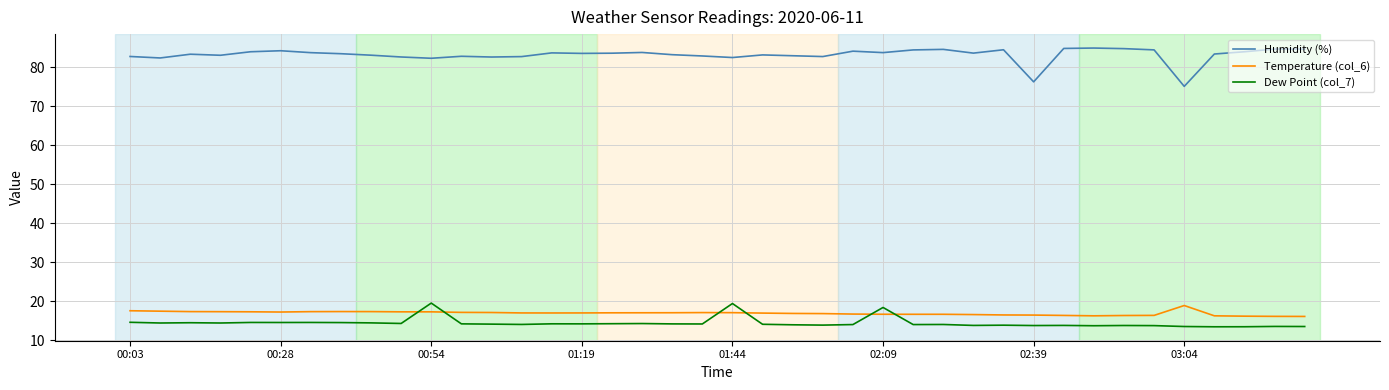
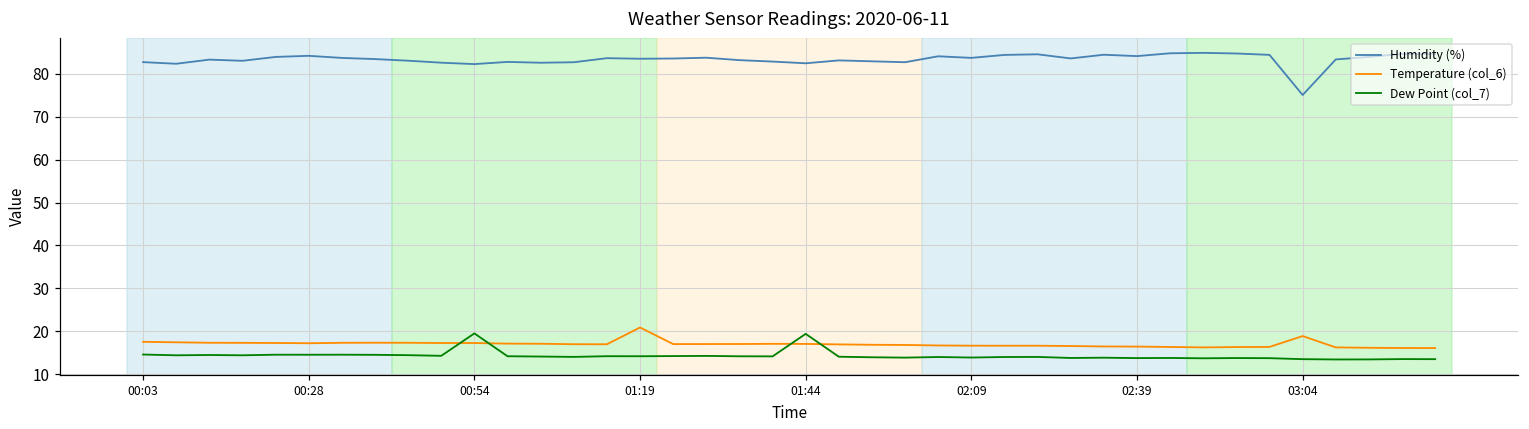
Temperature (col_6), 01:19: 17 -> 21
Dew Point (col_7), 02:09: 18 -> 14
Humidity (%), 02:39: 76 -> 84
